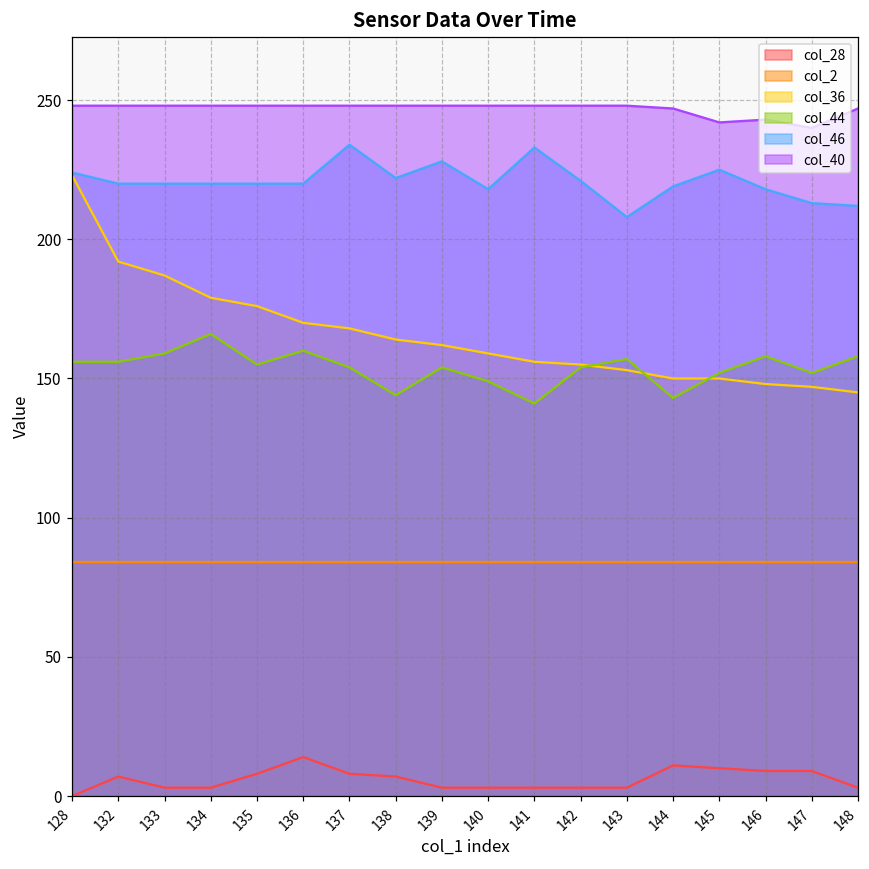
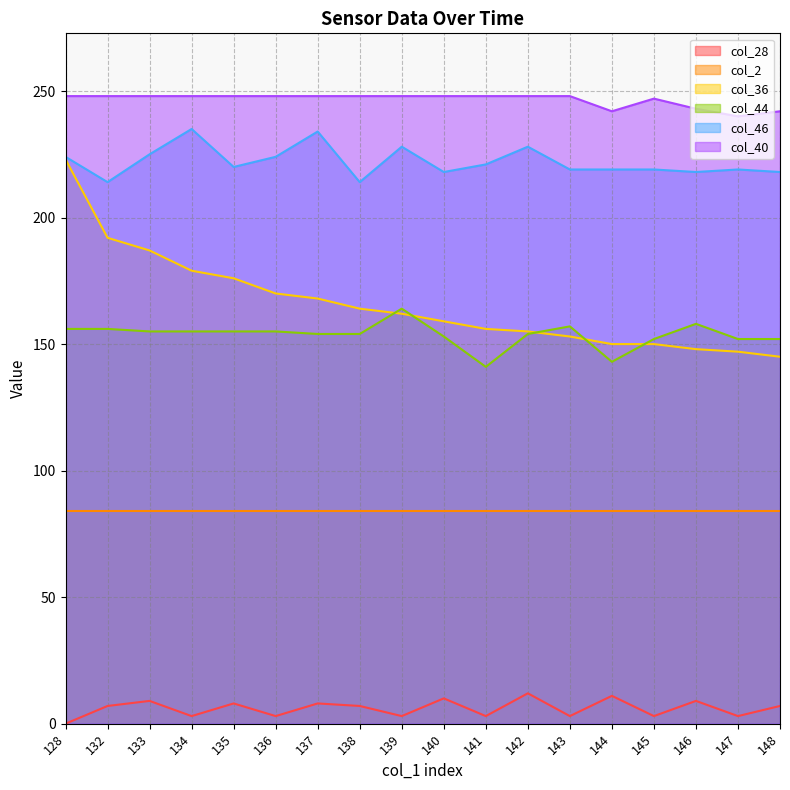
col_46, 132: 220 -> 214
col_28, 133: 3 -> 9
col_44, 133: 159 -> 155
col_46, 133: 220 -> 225
col_44, 134: 166 -> 155
col_46, 134: 220 -> 235
col_28, 136: 14 -> 3
col_44, 136: 160 -> 155
col_46, 136: 220 -> 224
col_44, 138: 144 -> 154
col_46, 138: 222 -> 214
col_44, 139: 154 -> 164
col_28, 140: 3 -> 10
col_44, 140: 149 -> 153
col_46, 141: 233 -> 221
col_28, 142: 3 -> 12
col_46, 142: 221 -> 228
col_46, 143: 208 -> 219
col_40, 144: 247 -> 242
col_28, 145: 10 -> 3
col_46, 145: 225 -> 219
col_40, 145: 242 -> 247
col_28, 147: 9 -> 3
col_46, 147: 213 -> 219
col_28, 148: 3 -> 7
col_44, 148: 158 -> 152
col_46, 148: 212 -> 218
col_40, 148: 247 -> 242
